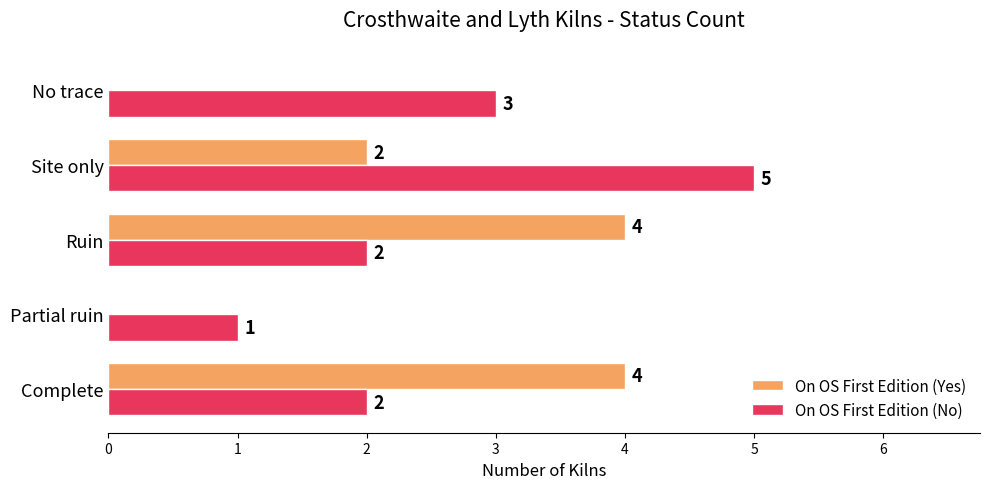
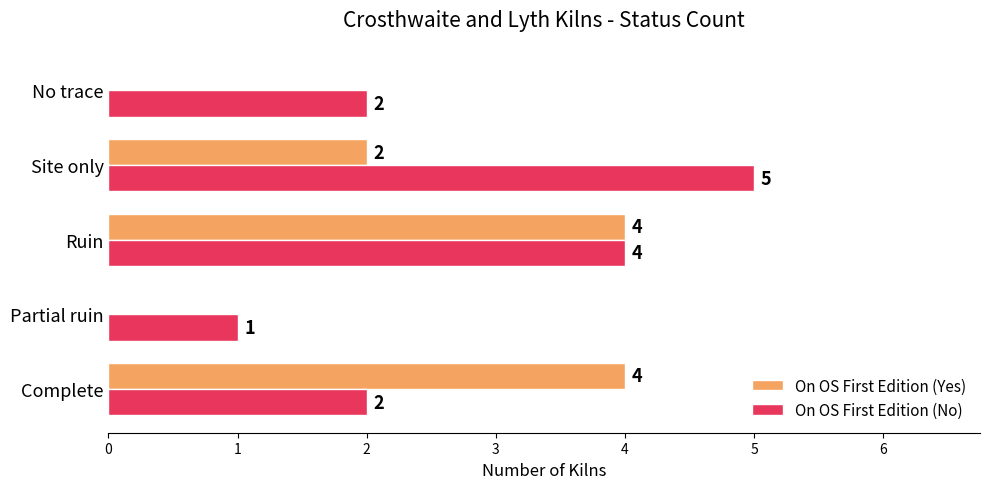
On OS First Edition (No), No trace: 3 -> 2
On OS First Edition (No), Ruin: 2 -> 4
